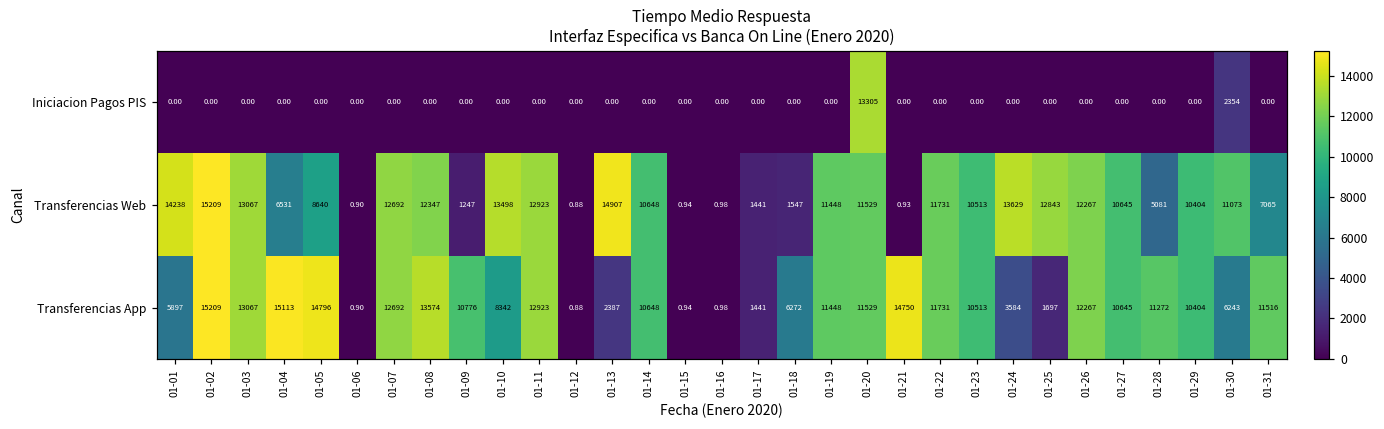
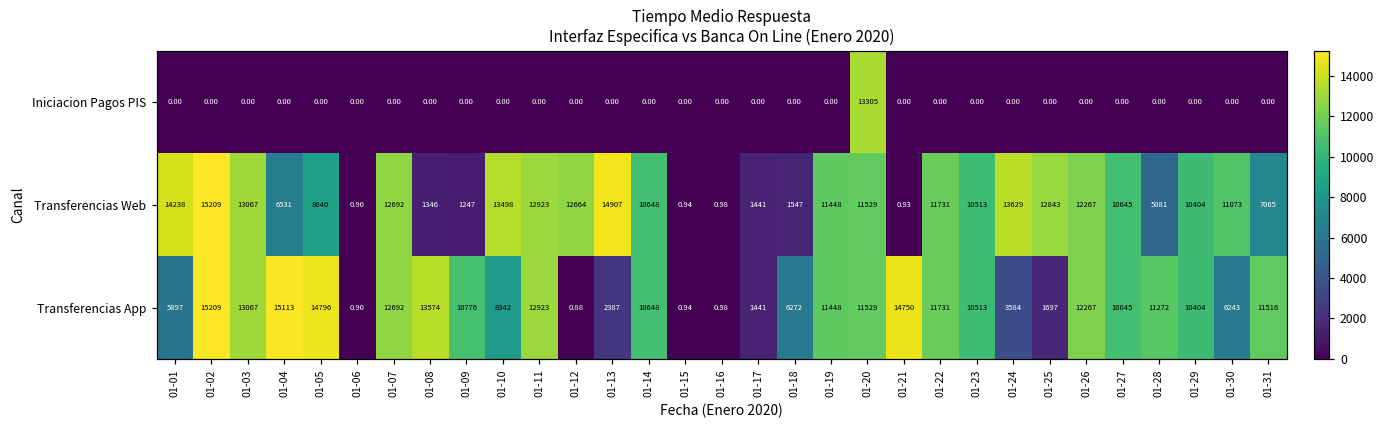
Iniciacion Pagos PIS, 01-30: 2354 -> 0.00
Transferencias Web, 01-08: 12347 -> 1346
Transferencias Web, 01-12: 0.88 -> 12664
